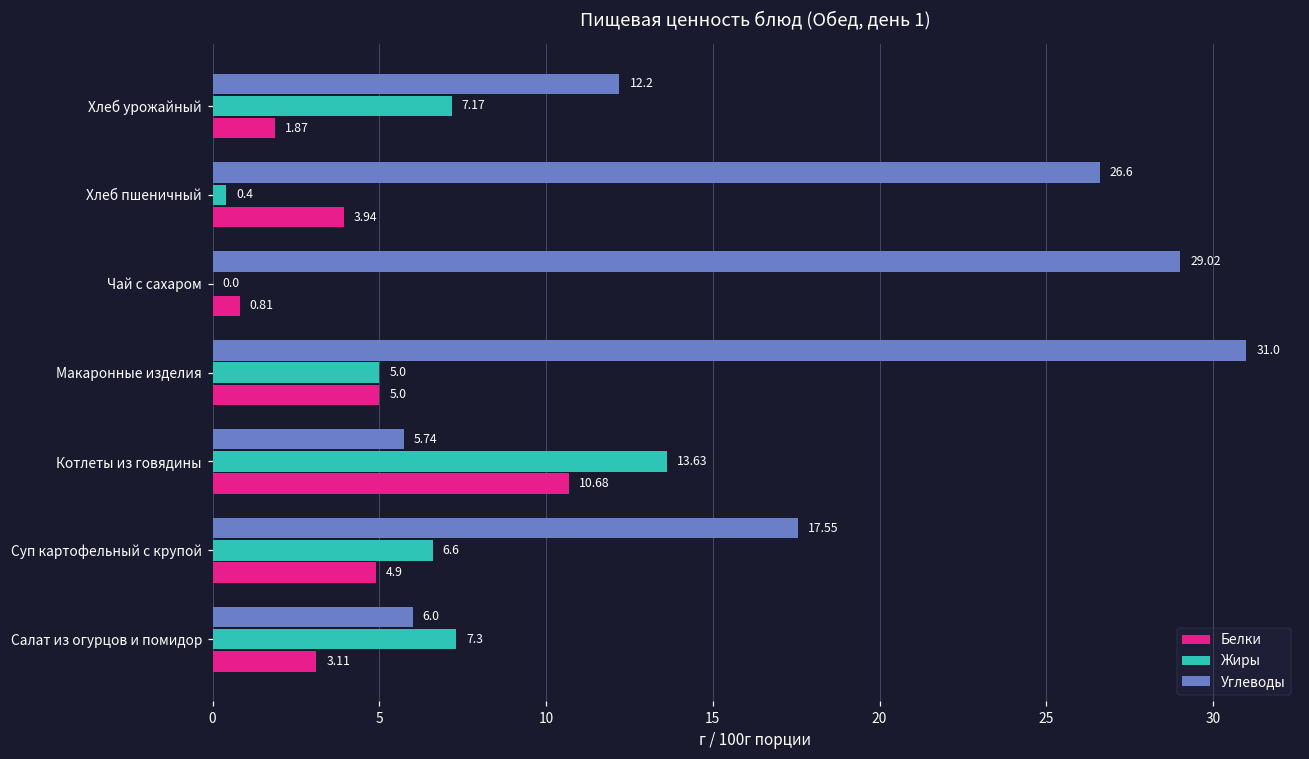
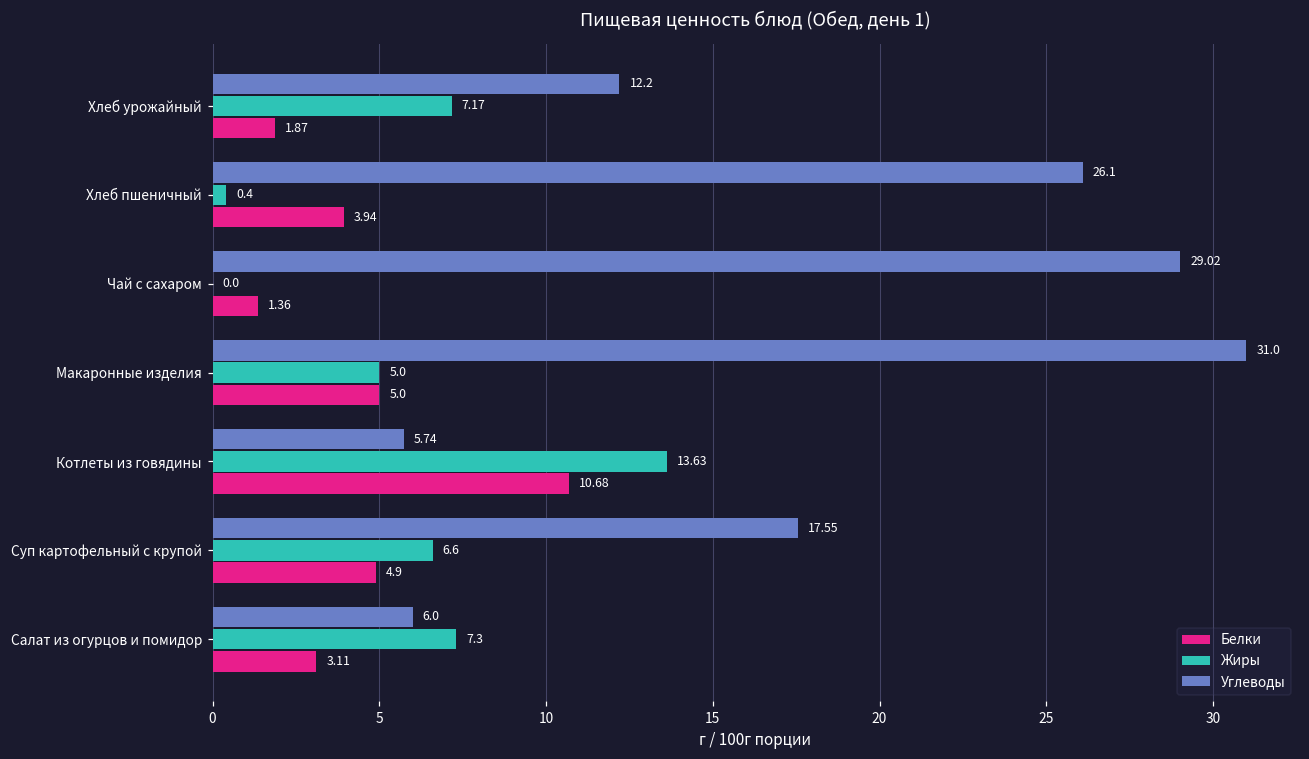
Углеводы, Хлеб пшеничный: 26.6 -> 26.1
Белки, Чай с сахаром: 0.81 -> 1.36
